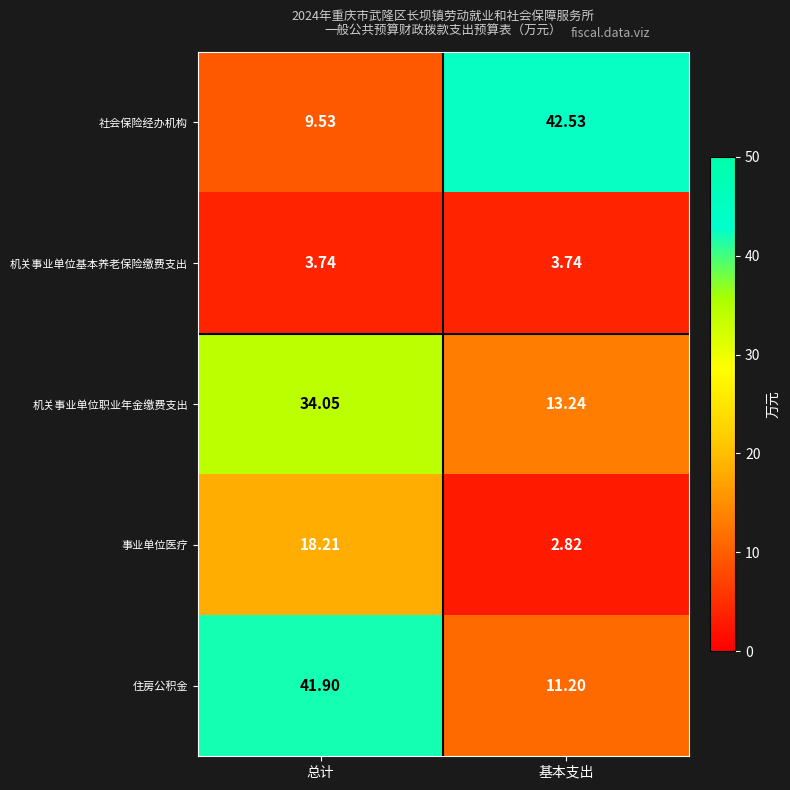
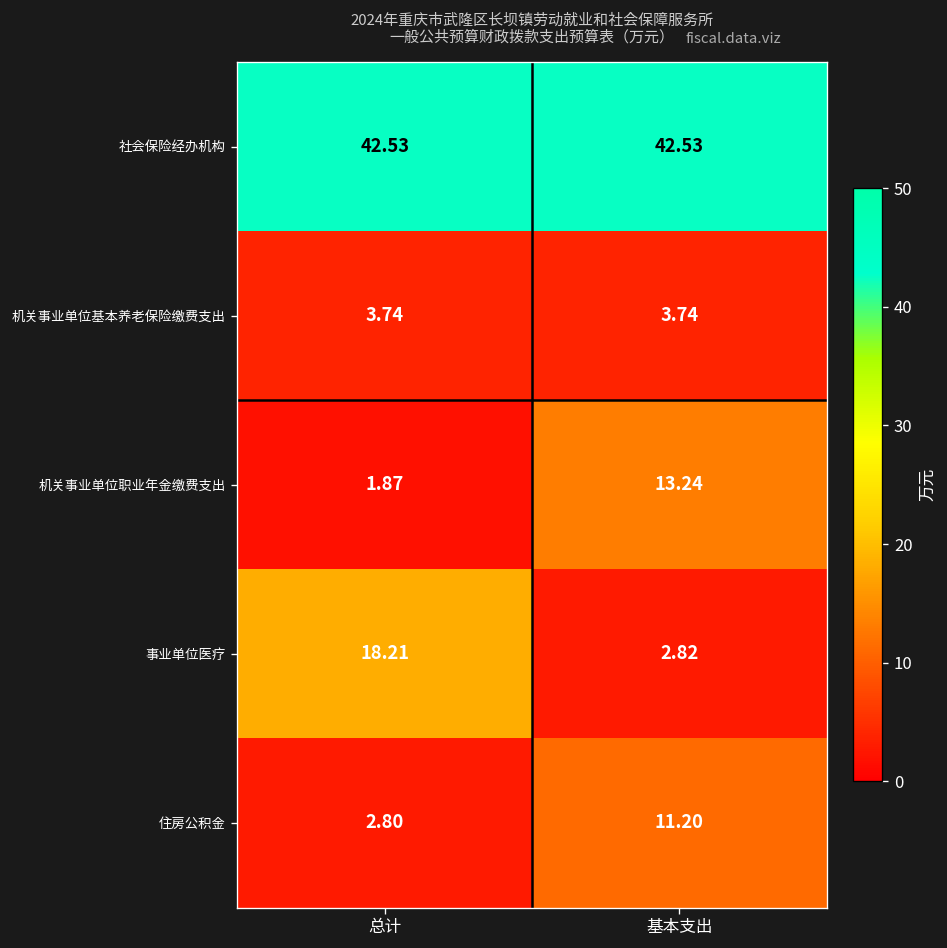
社会保险经办机构, 总计: 9.53 -> 42.53
机关事业单位职业年金缴费支出, 总计: 34.05 -> 1.87
住房公积金, 总计: 41.90 -> 2.80
